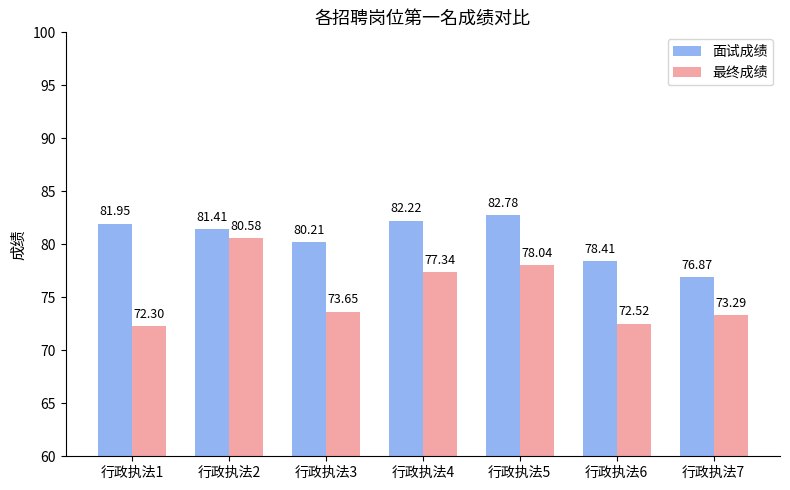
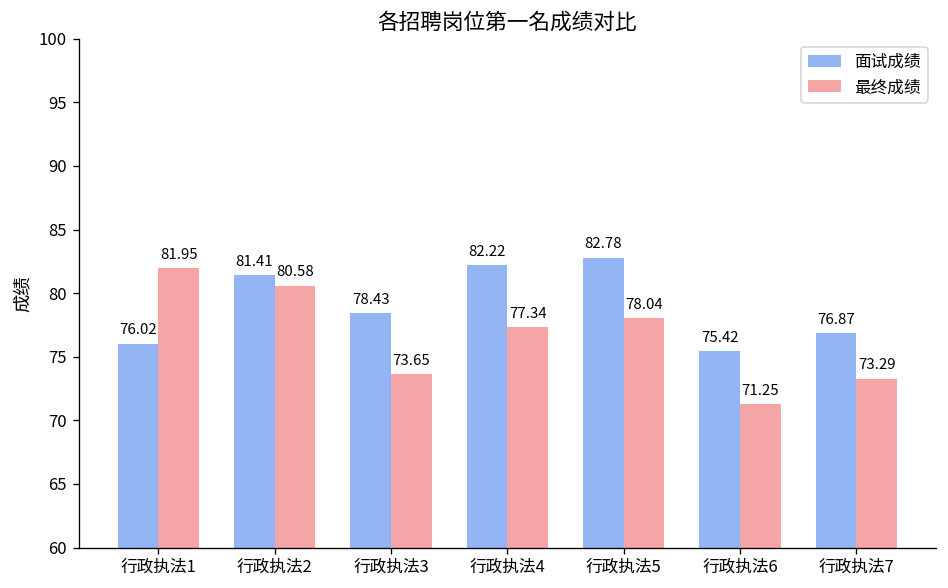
面试成绩, 行政执法1: 81.95 -> 76.02
最终成绩, 行政执法1: 72.30 -> 81.95
面试成绩, 行政执法3: 80.21 -> 78.43
面试成绩, 行政执法6: 78.41 -> 75.42
最终成绩, 行政执法6: 72.52 -> 71.25
